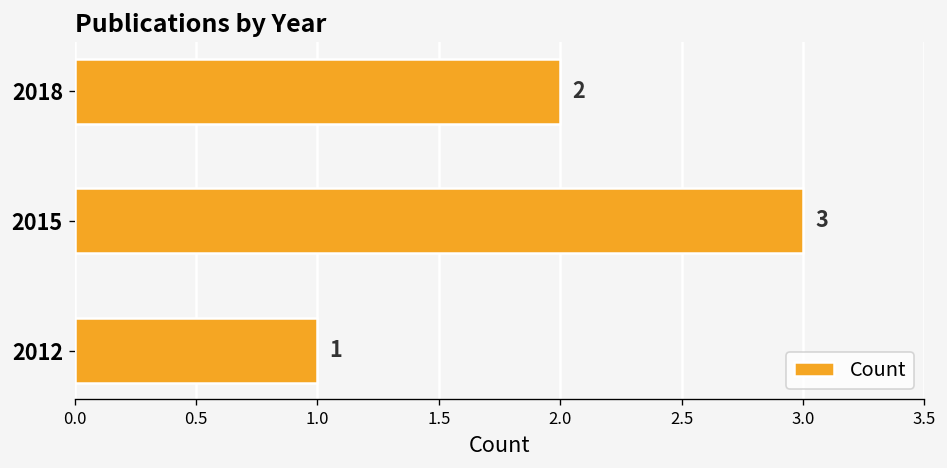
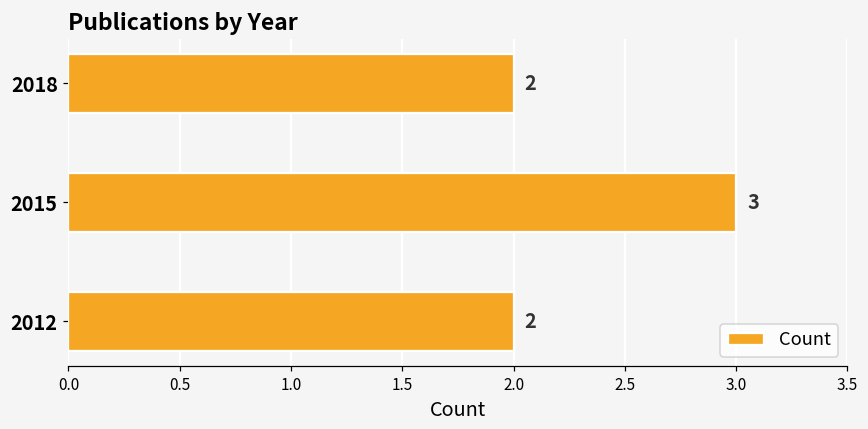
2012: 1 -> 2
